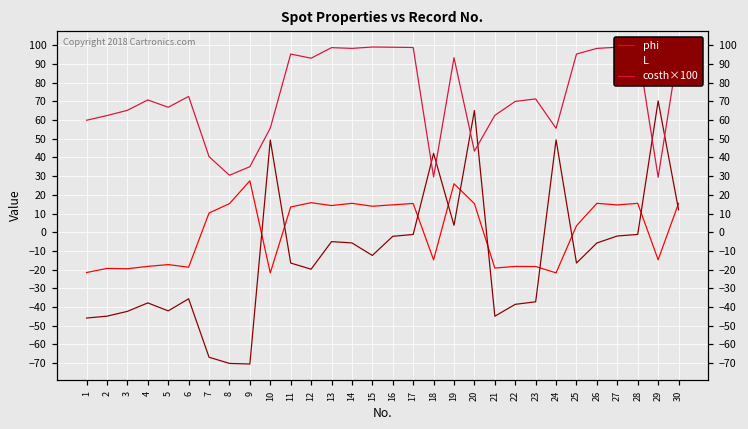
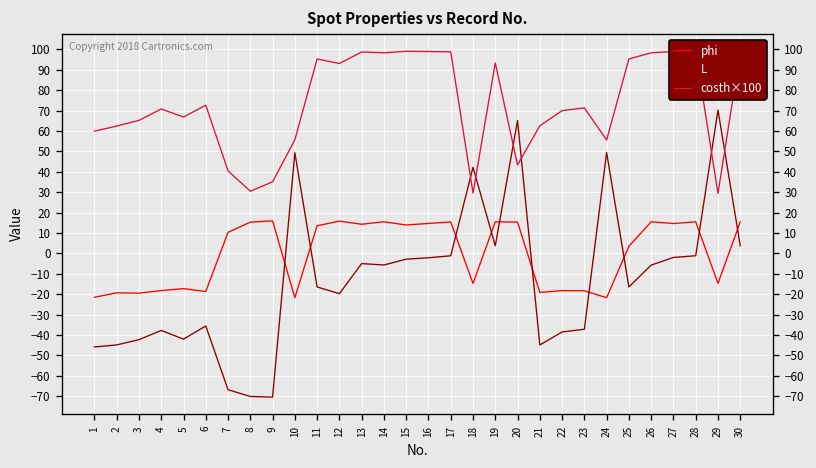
phi, 9: 28 -> 16
L, 15: -12 -> -3
phi, 19: 26 -> 15
L, 30: 12 -> 4
